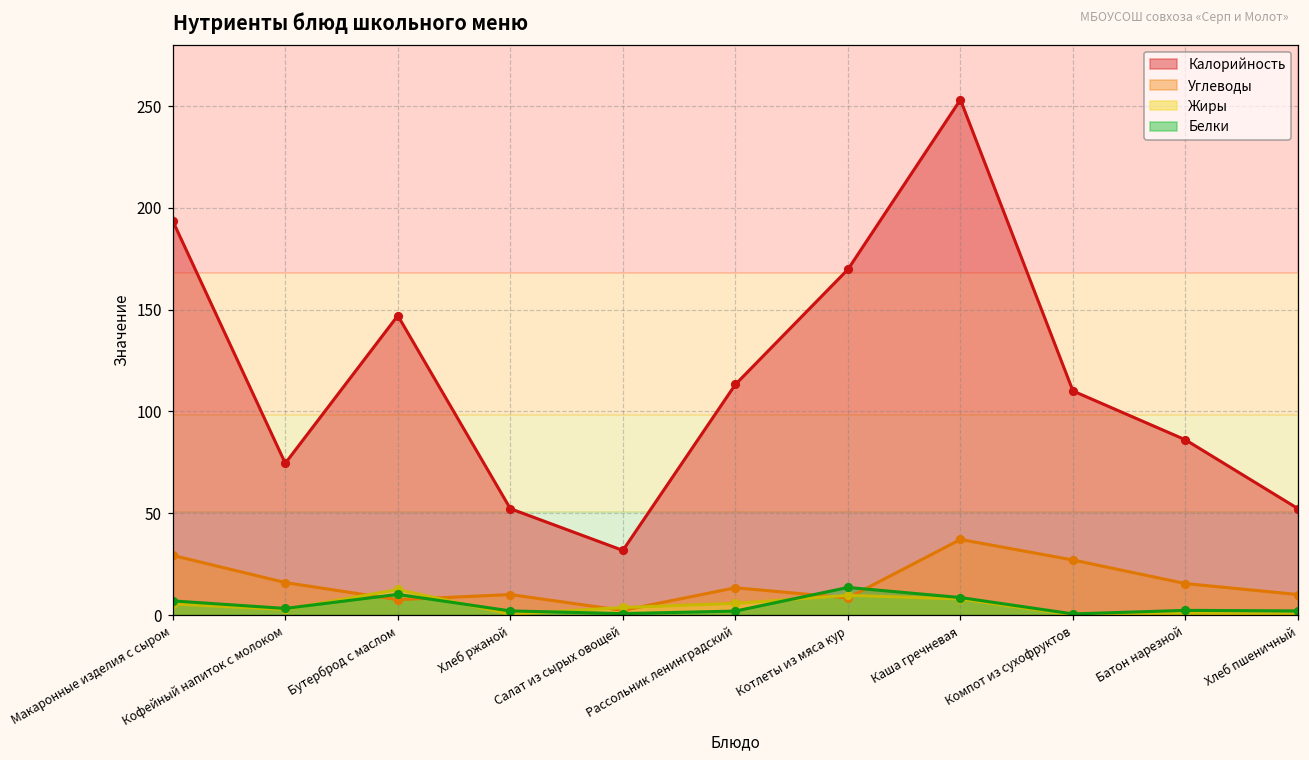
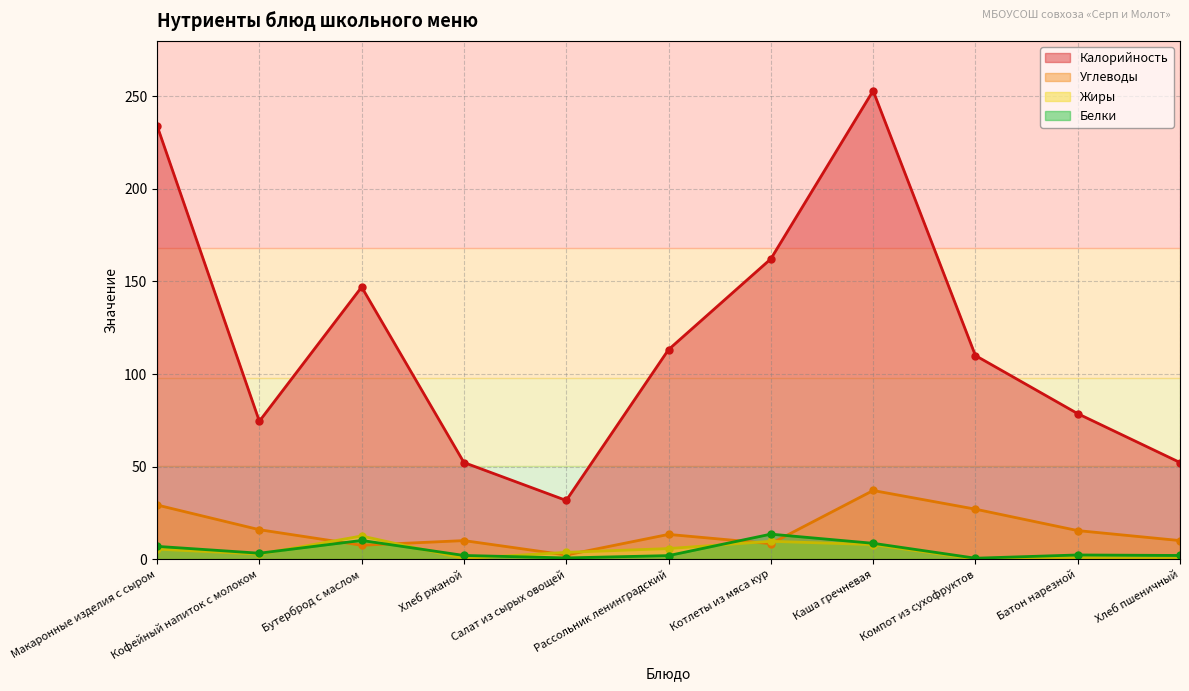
Калорийность, Макаронные изделия с сыром: 194 -> 234
Калорийность, Котлеты из мяса кур: 170 -> 162
Калорийность, Батон нарезной: 86 -> 79
